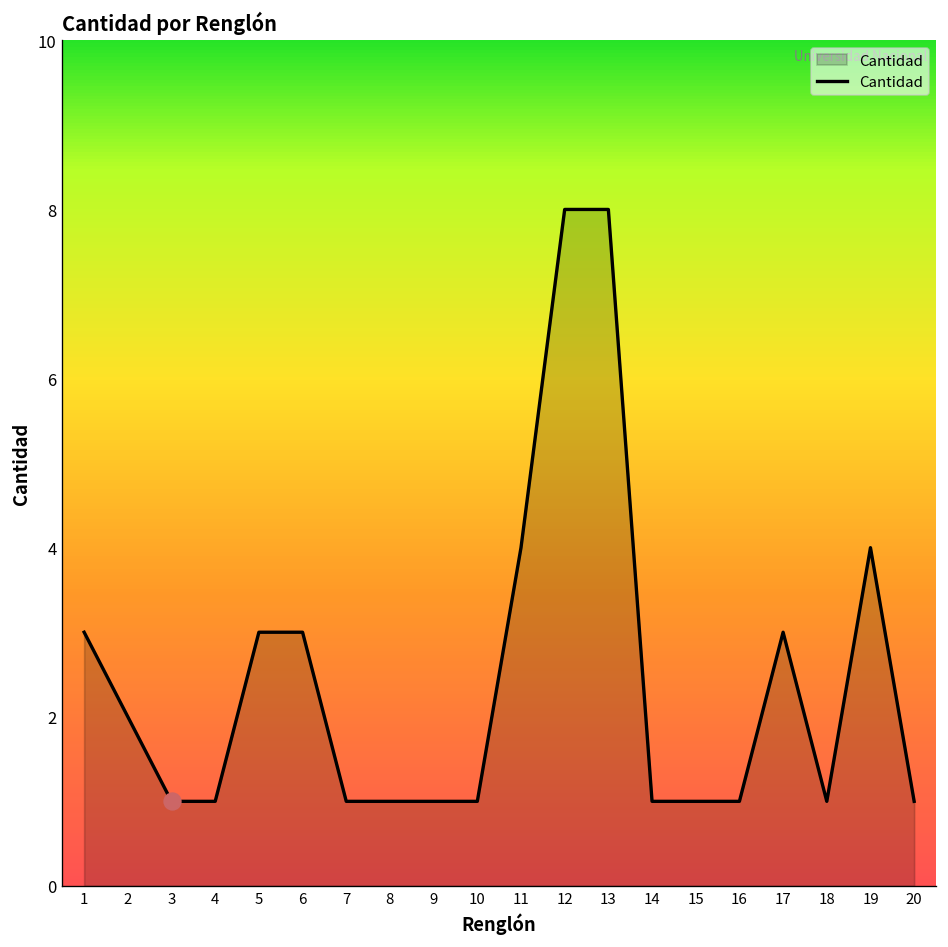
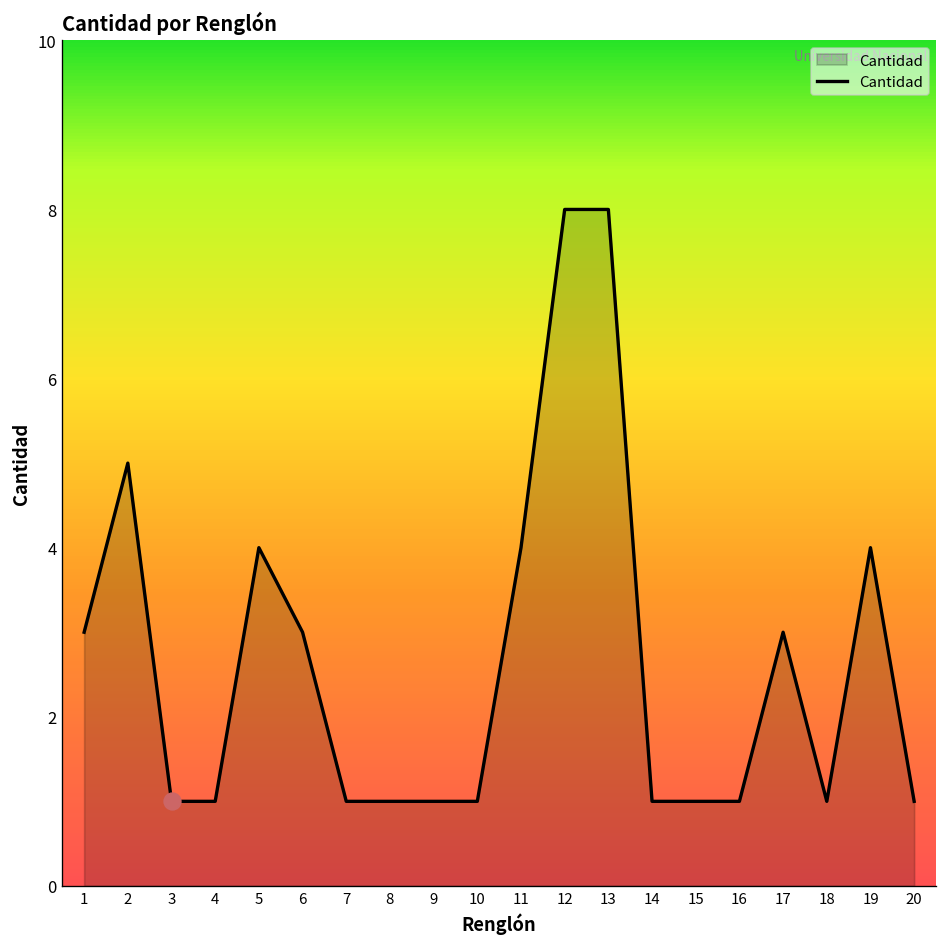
Cantidad, 2: 2 -> 5
Cantidad, 5: 3 -> 4
